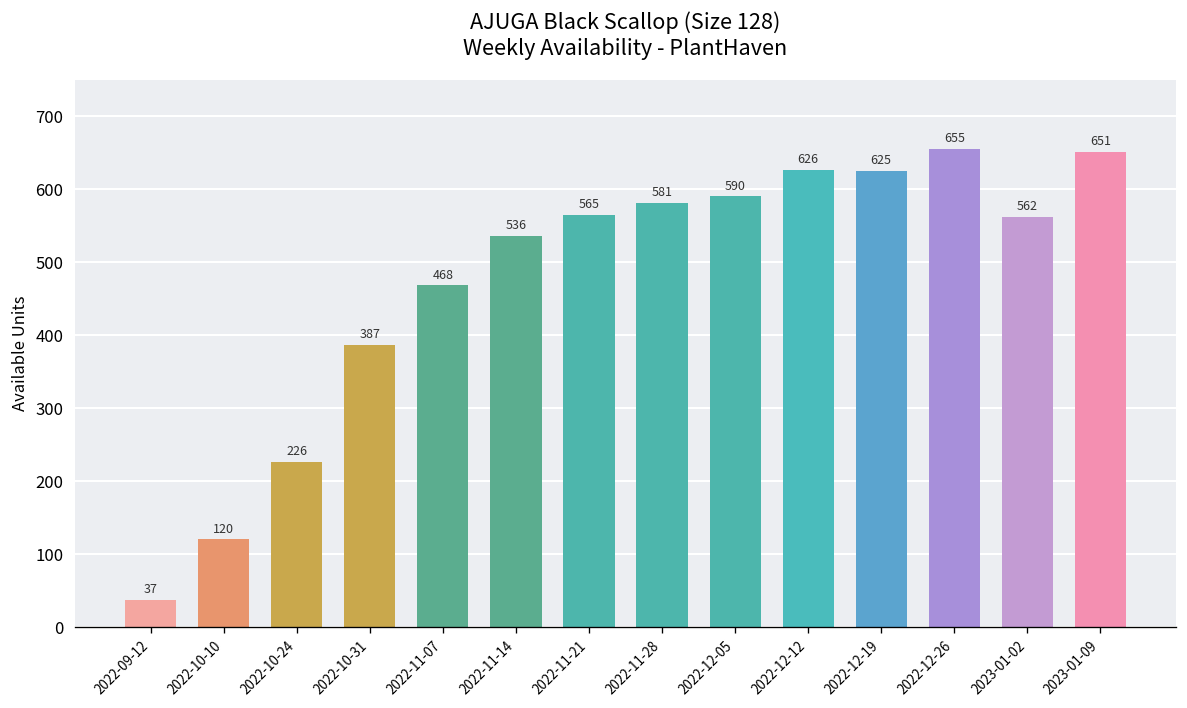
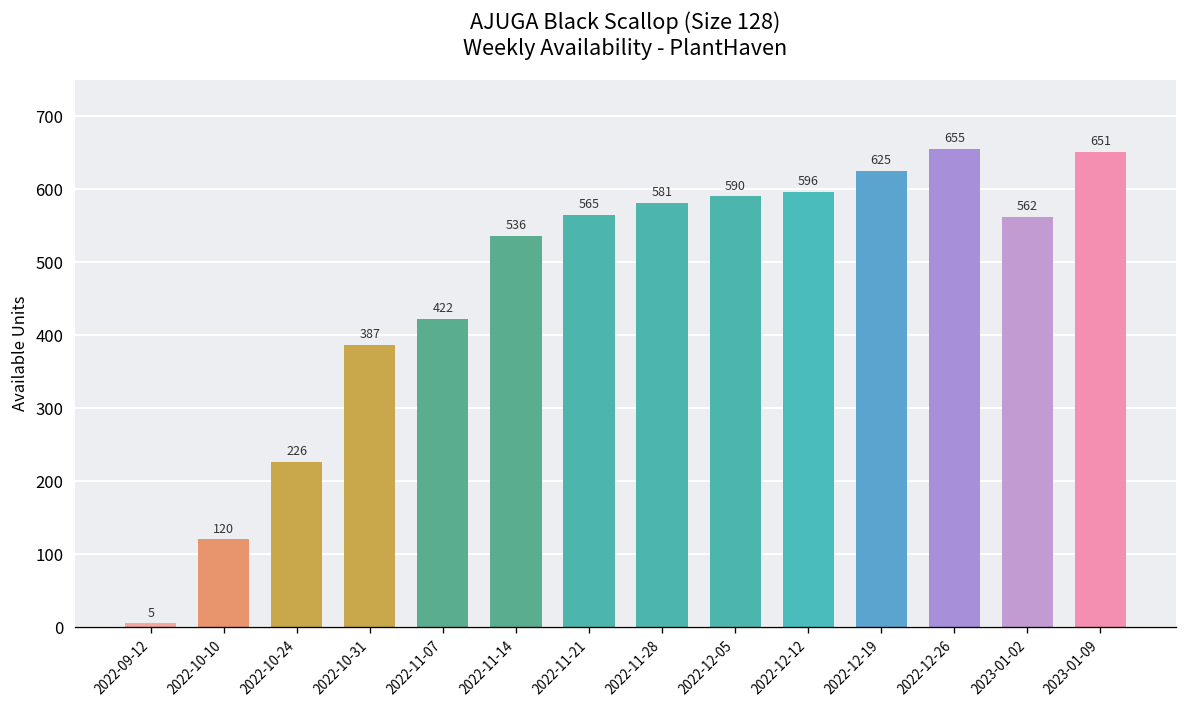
2022-09-12: 37 -> 5
2022-11-07: 468 -> 422
2022-12-12: 626 -> 596
